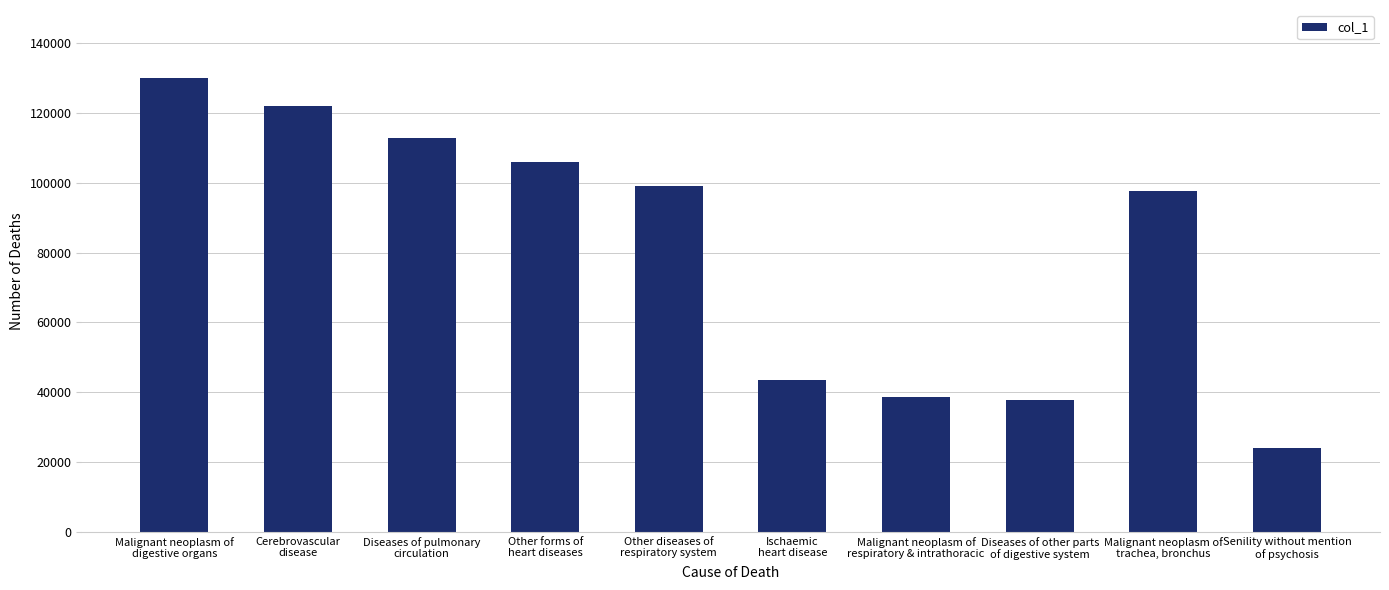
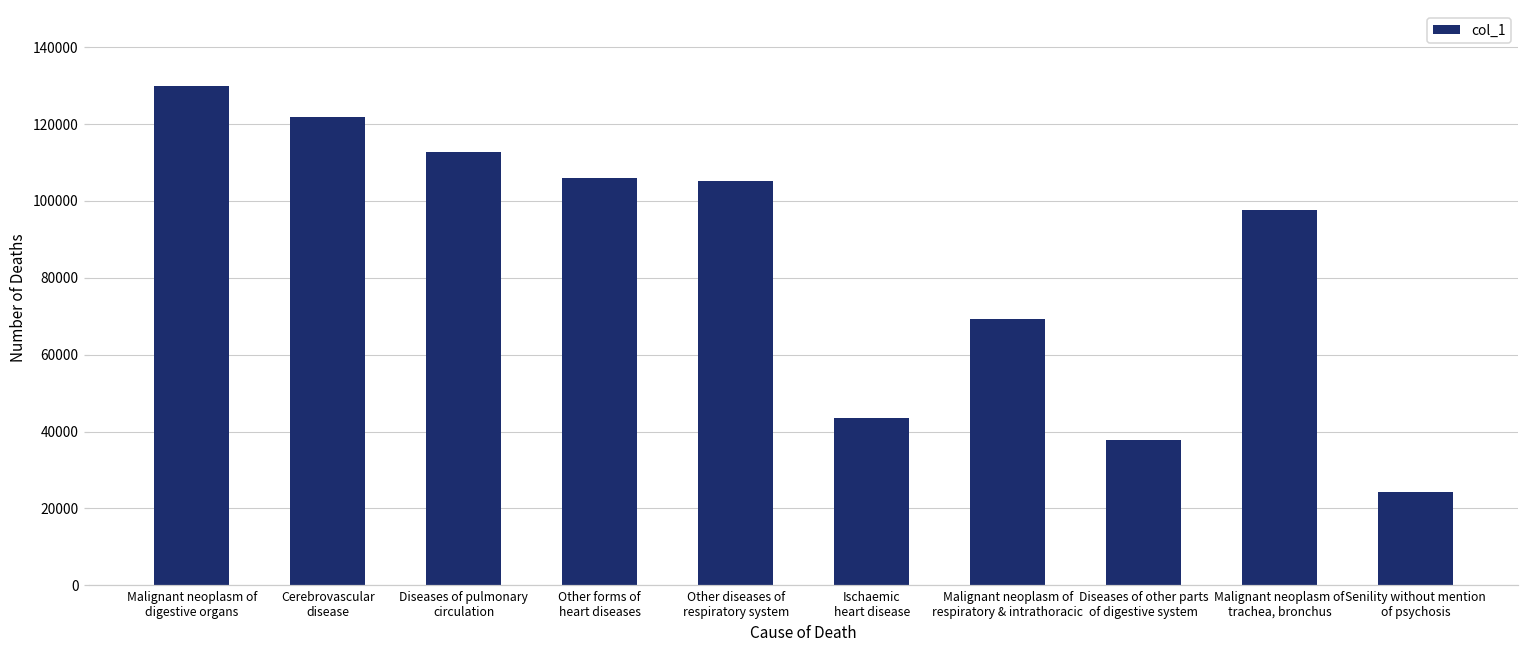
Other diseases of respiratory system: 99000 -> 105000
Malignant neoplasm of respiratory & intrathoracic: 39000 -> 69000
